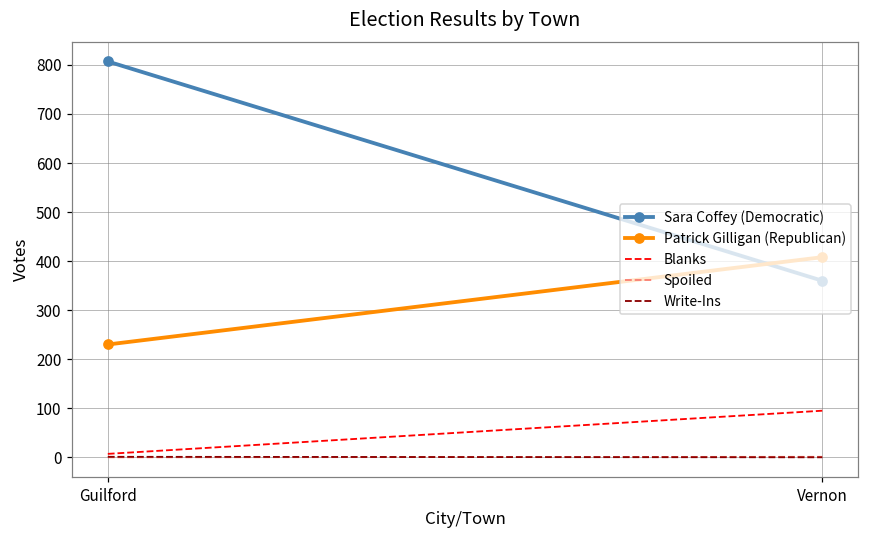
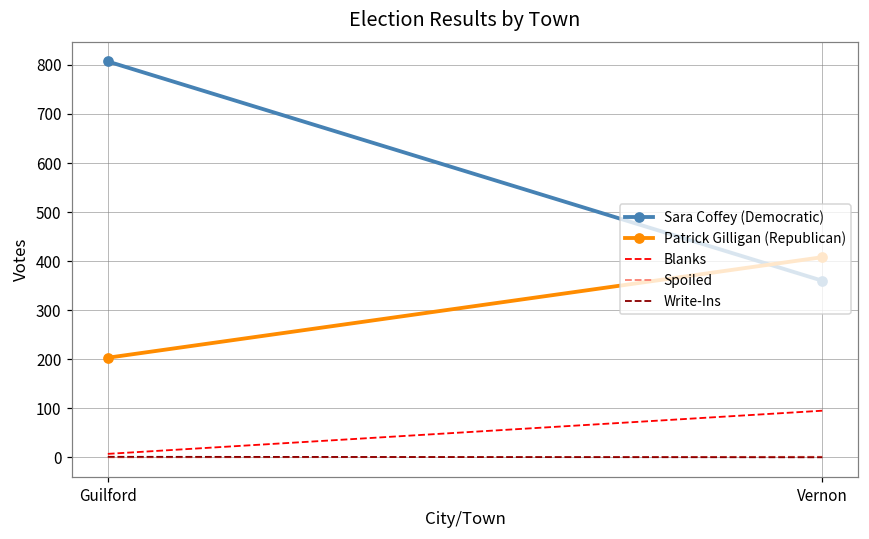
Patrick Gilligan (Republican), Guilford: 230 -> 200
